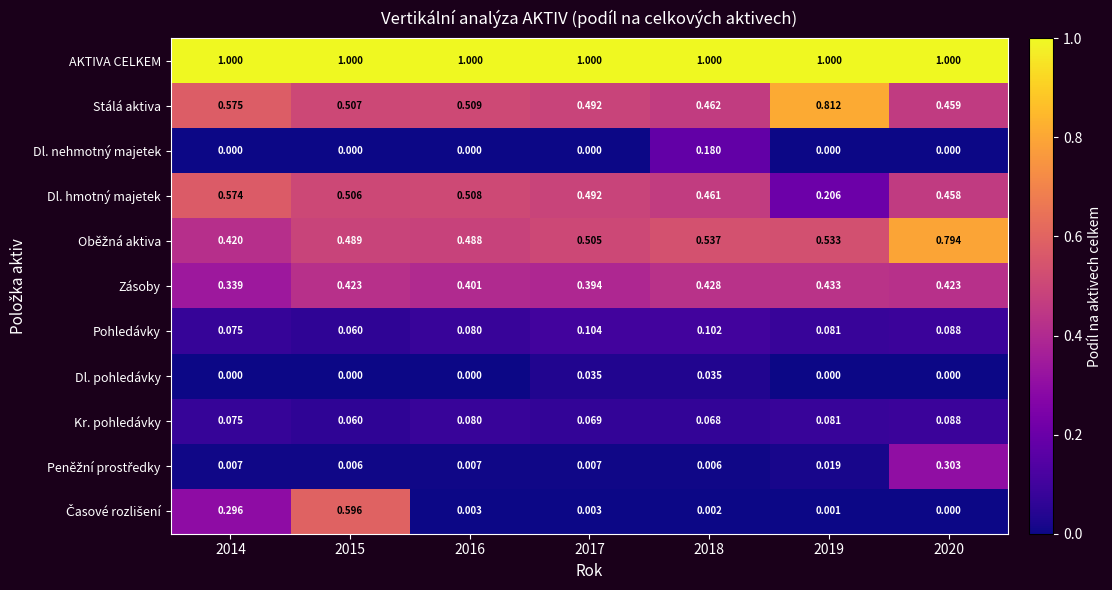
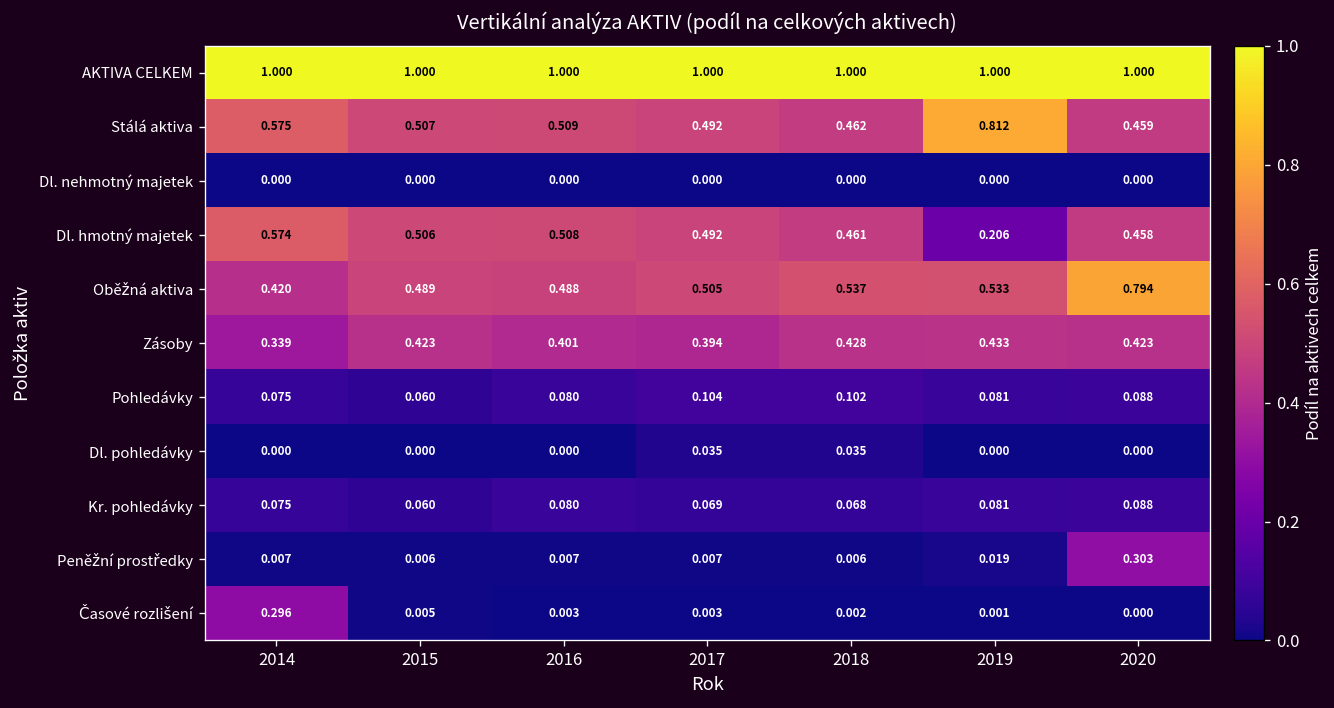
Dl. nehmotný majetek, 2018: 0.180 -> 0.000
Časové rozlišení, 2015: 0.596 -> 0.005
